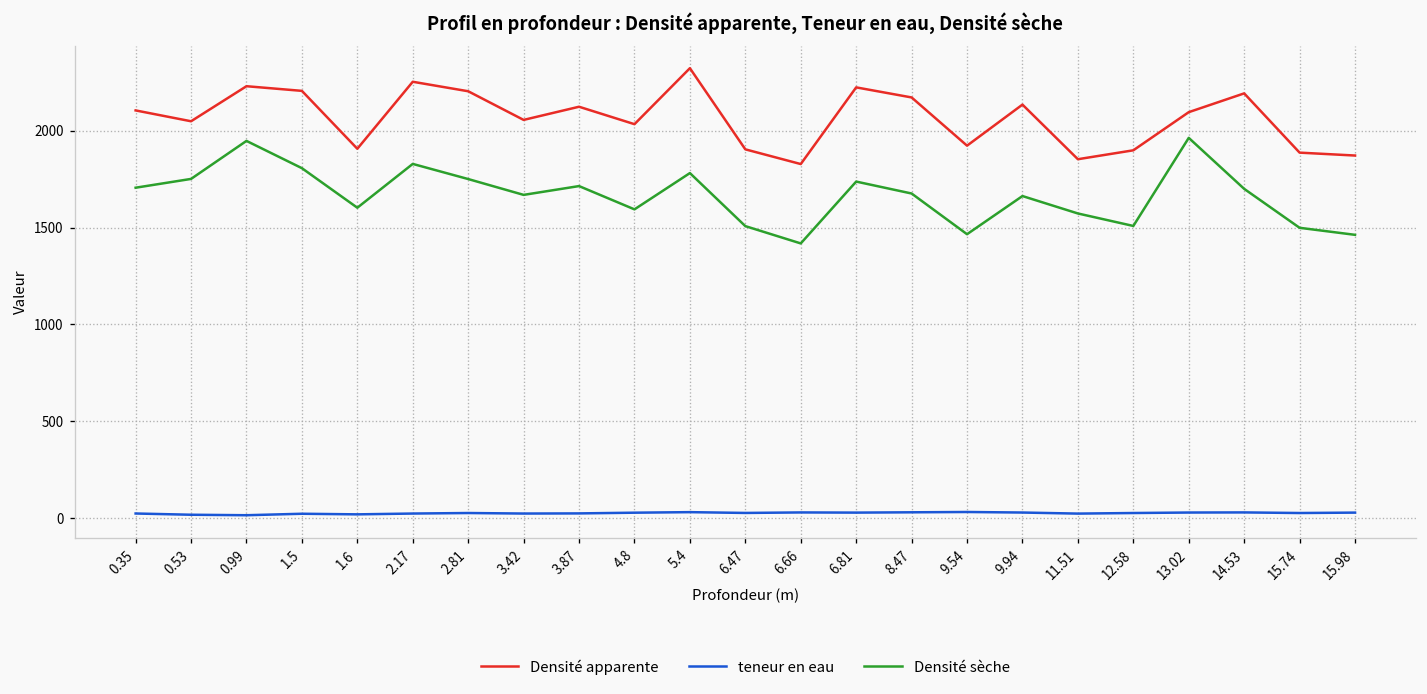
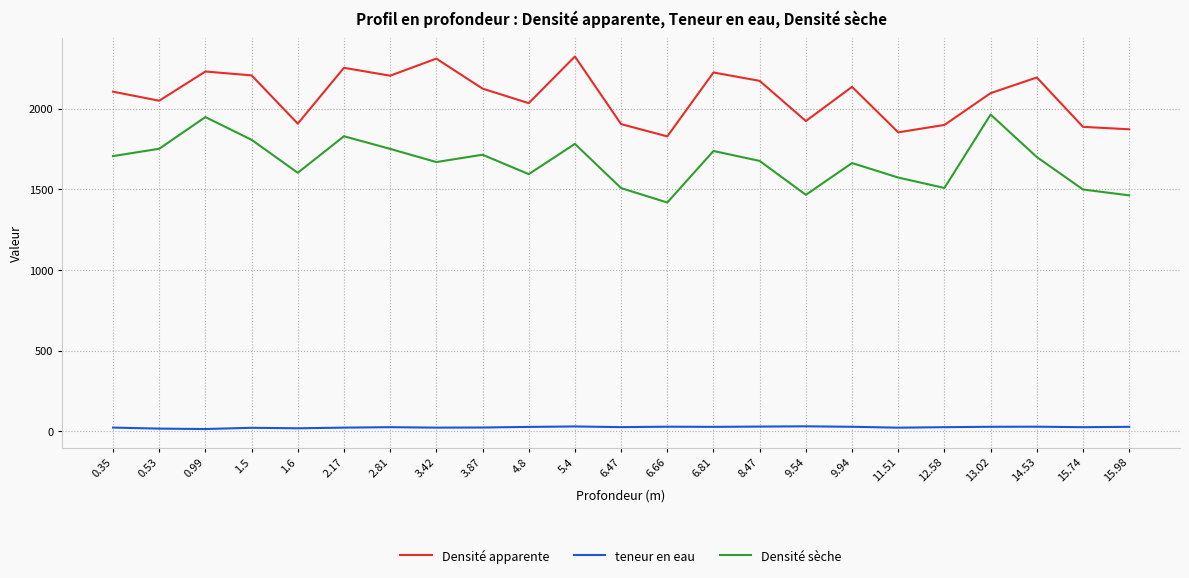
Densité apparente, 3.42: 2060 -> 2310
